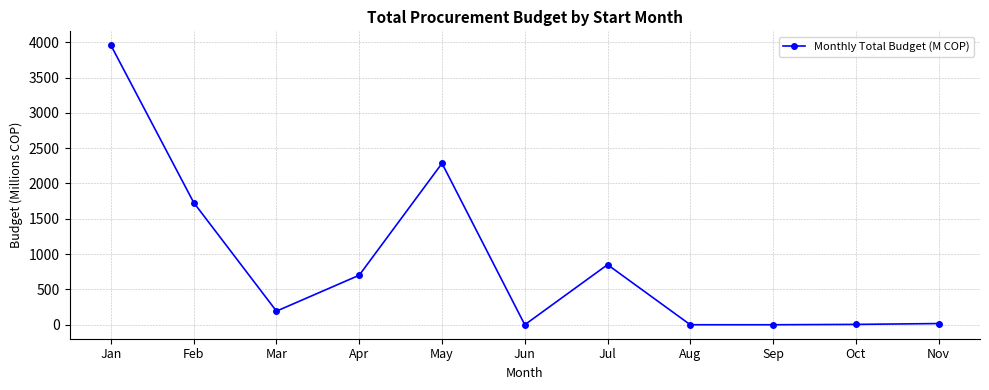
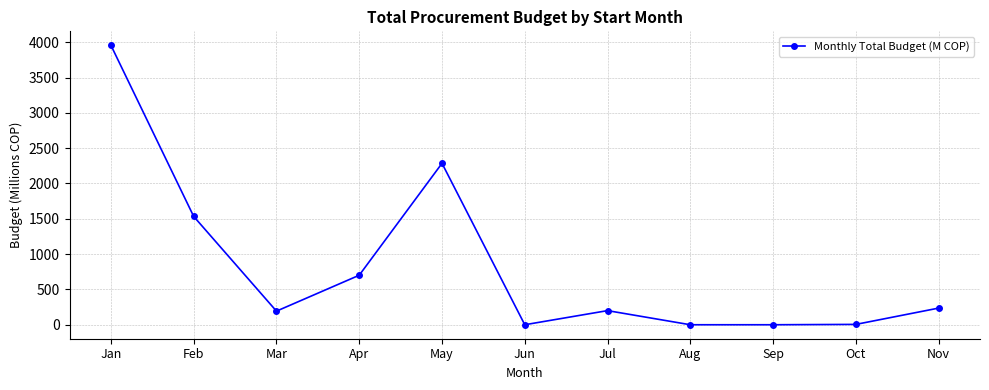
Feb: 1700 -> 1500
Jul: 900 -> 200
Nov: 0 -> 200
